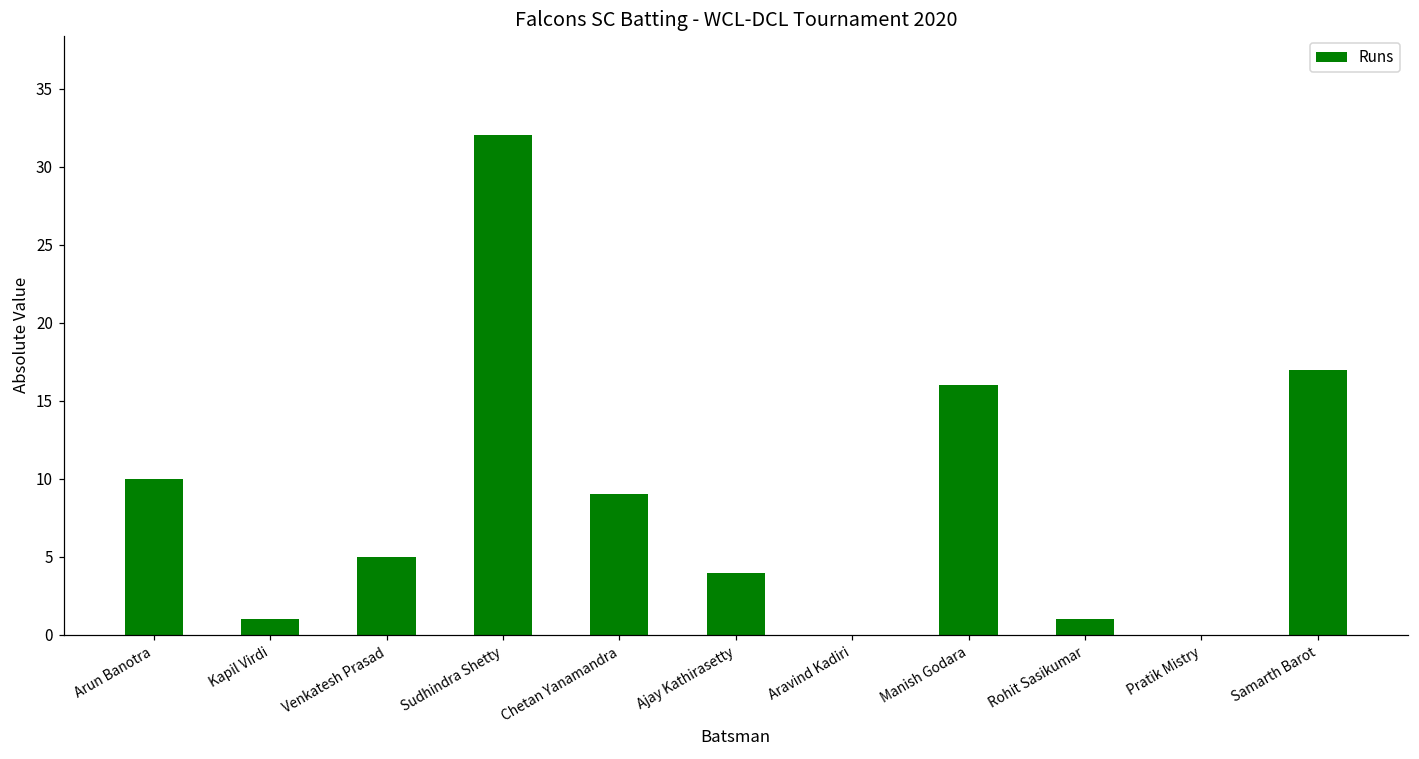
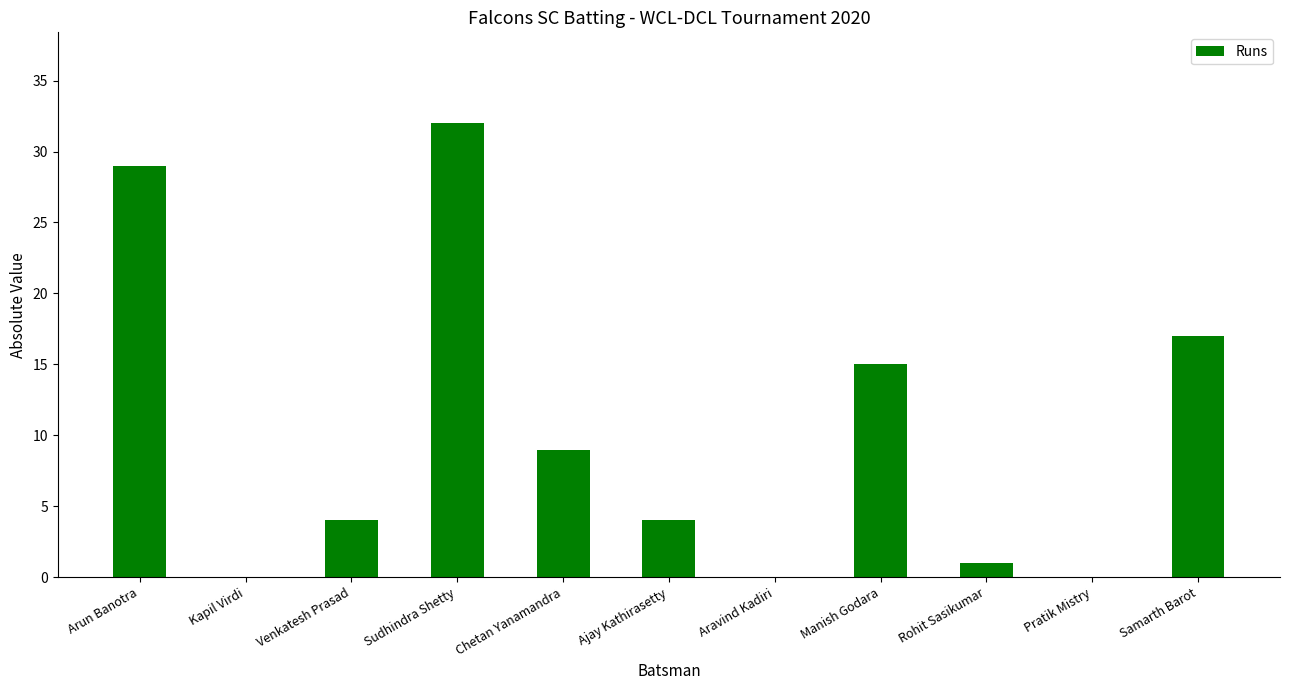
Arun Banotra: 10 -> 29
Kapil Virdi: 1 -> 0
Venkatesh Prasad: 5 -> 4
Manish Godara: 16 -> 15
